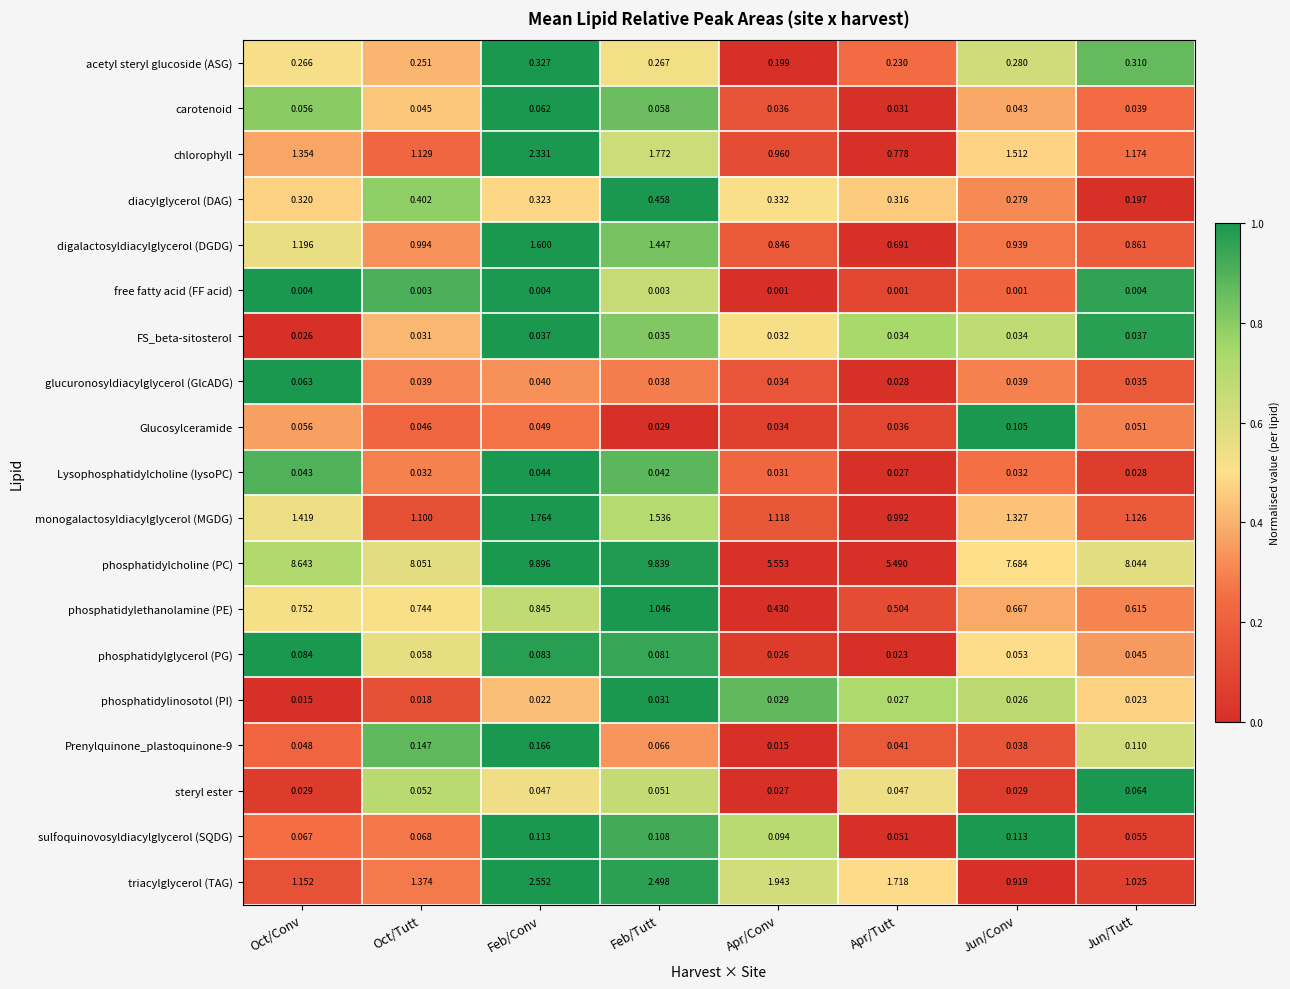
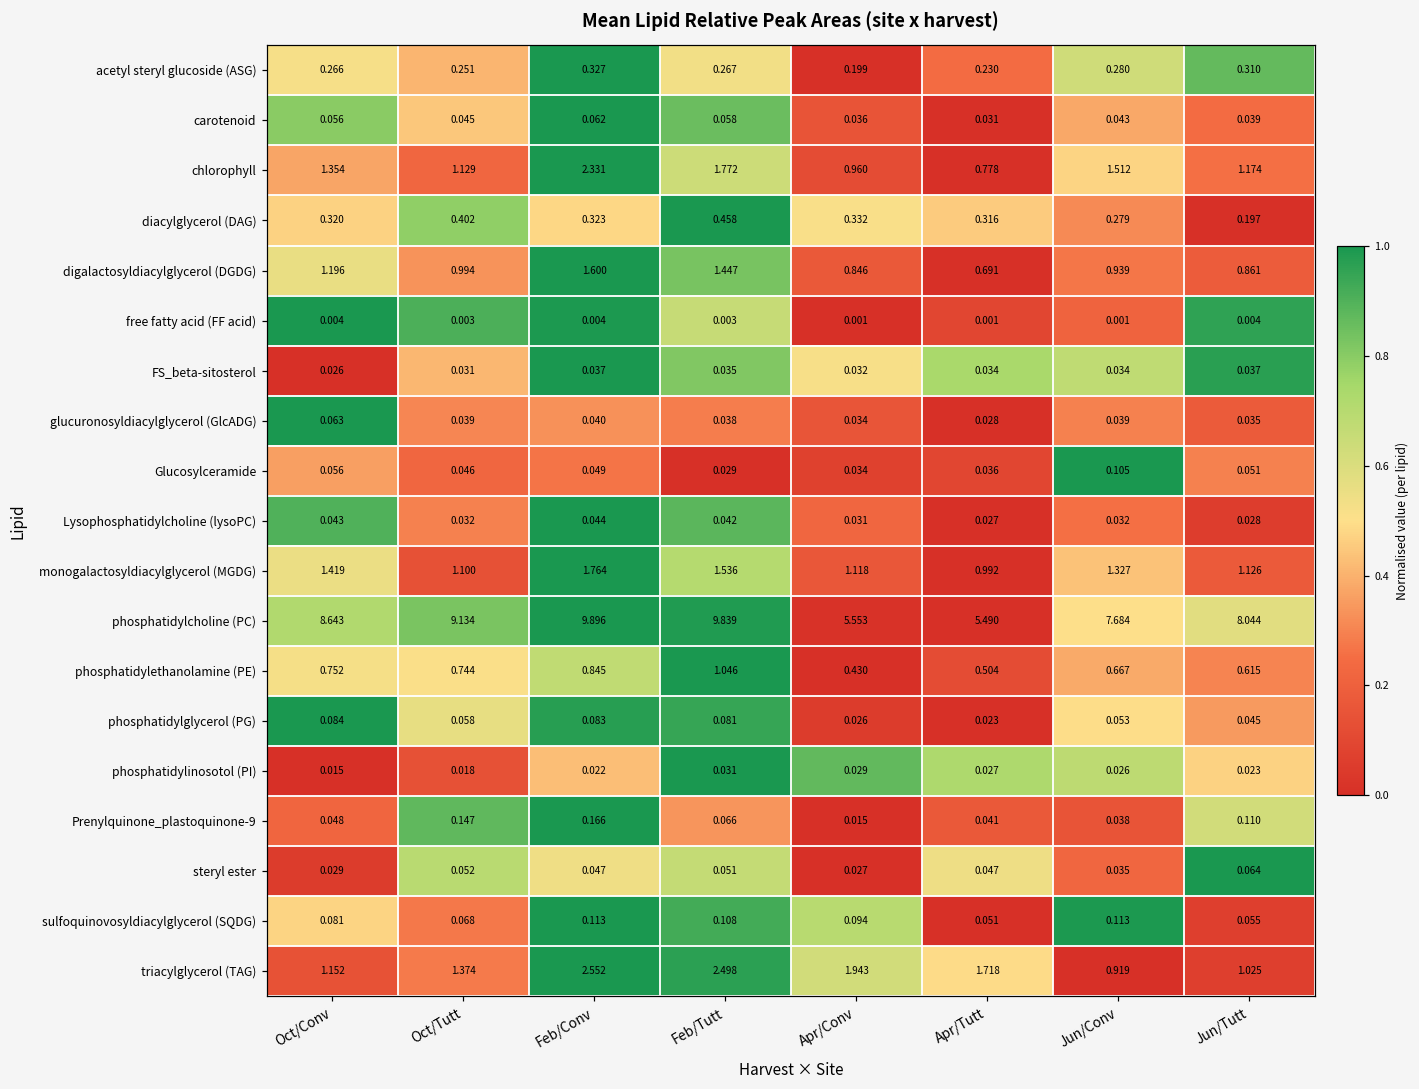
phosphatidylcholine (PC), Oct/Tutt: 8.051 -> 9.134
steryl ester, Jun/Conv: 0.029 -> 0.035
sulfoquinovosyldiacylglycerol (SQDG), Oct/Conv: 0.067 -> 0.081
